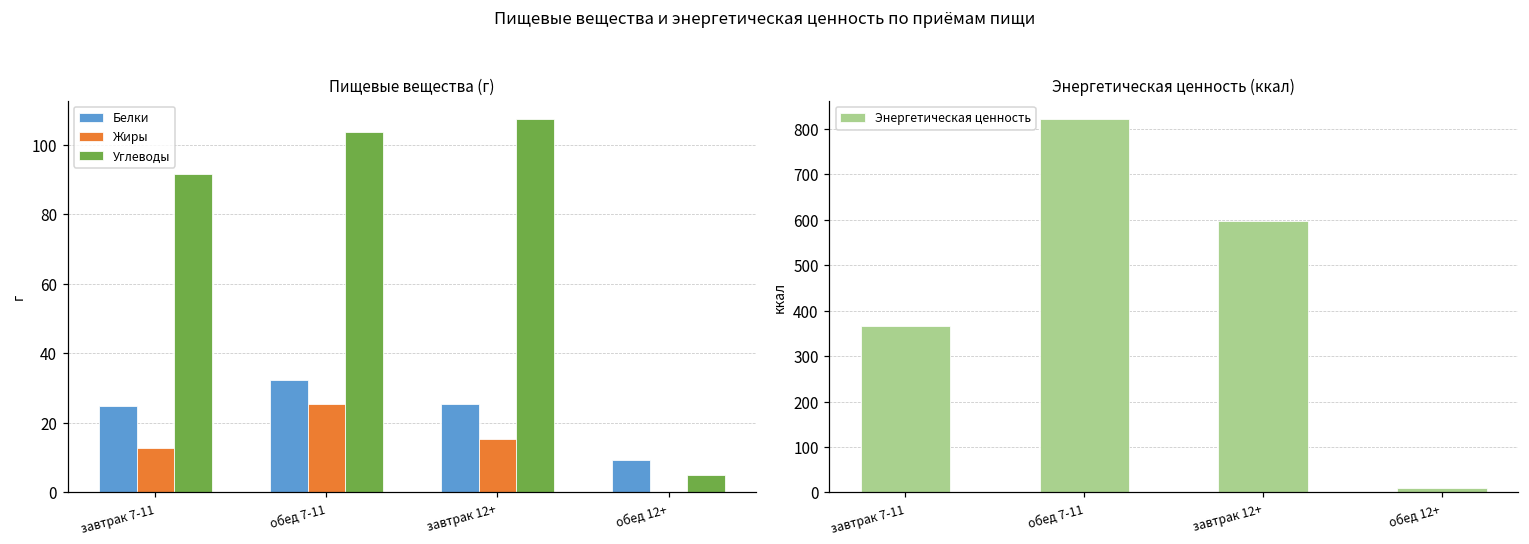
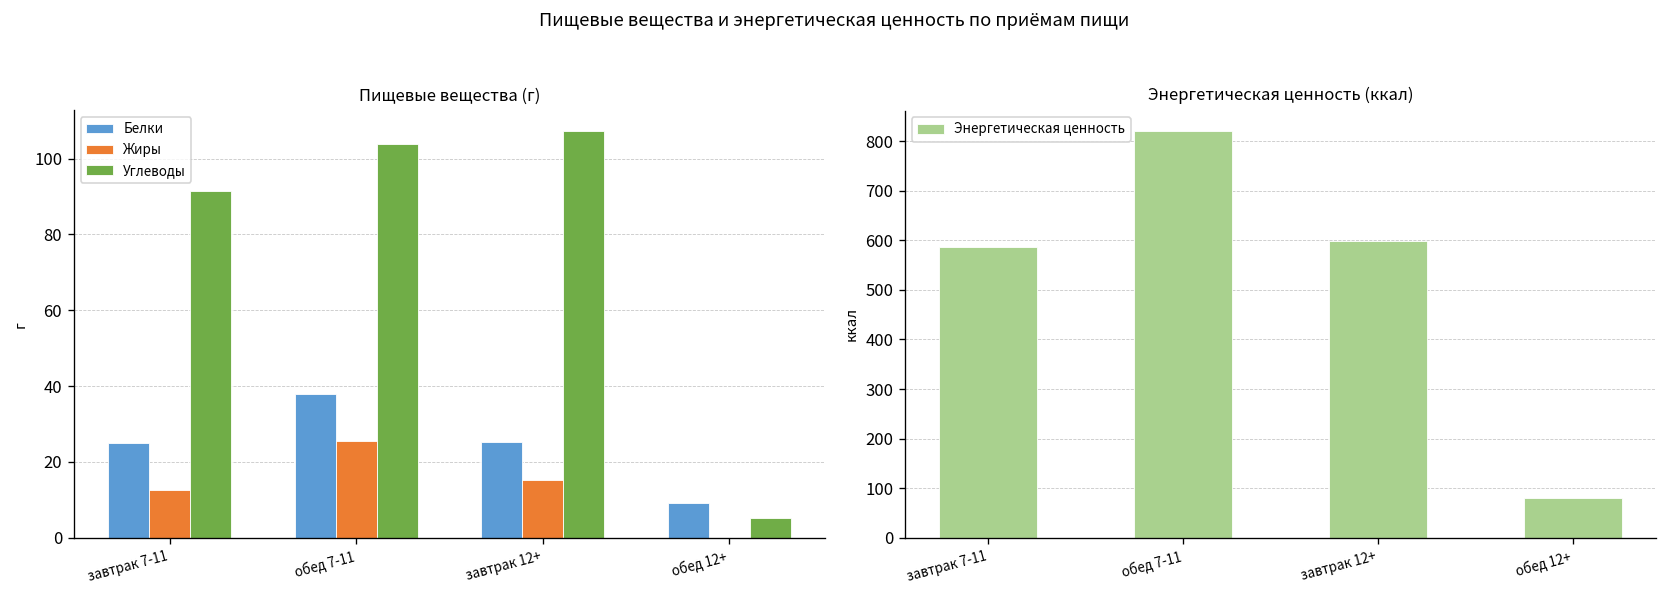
Пищевые вещества (г), Белки, обед 7-11: 32 -> 38
Энергетическая ценность (ккал), завтрак 7-11: 370 -> 590
Энергетическая ценность (ккал), обед 12+: 10 -> 80
